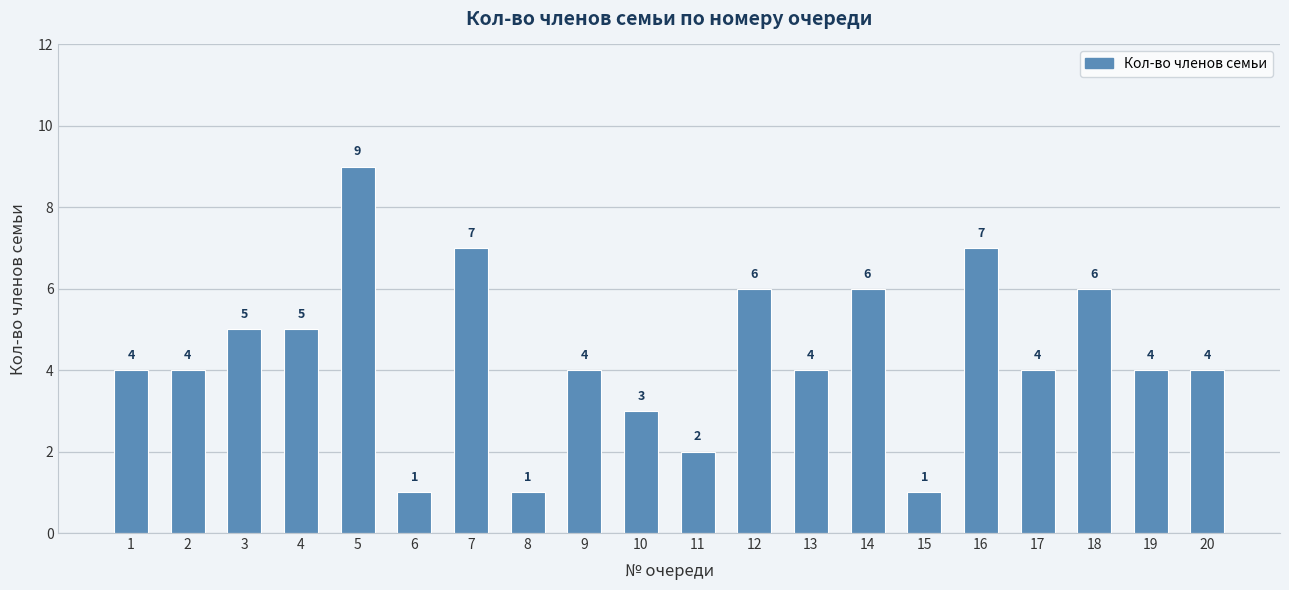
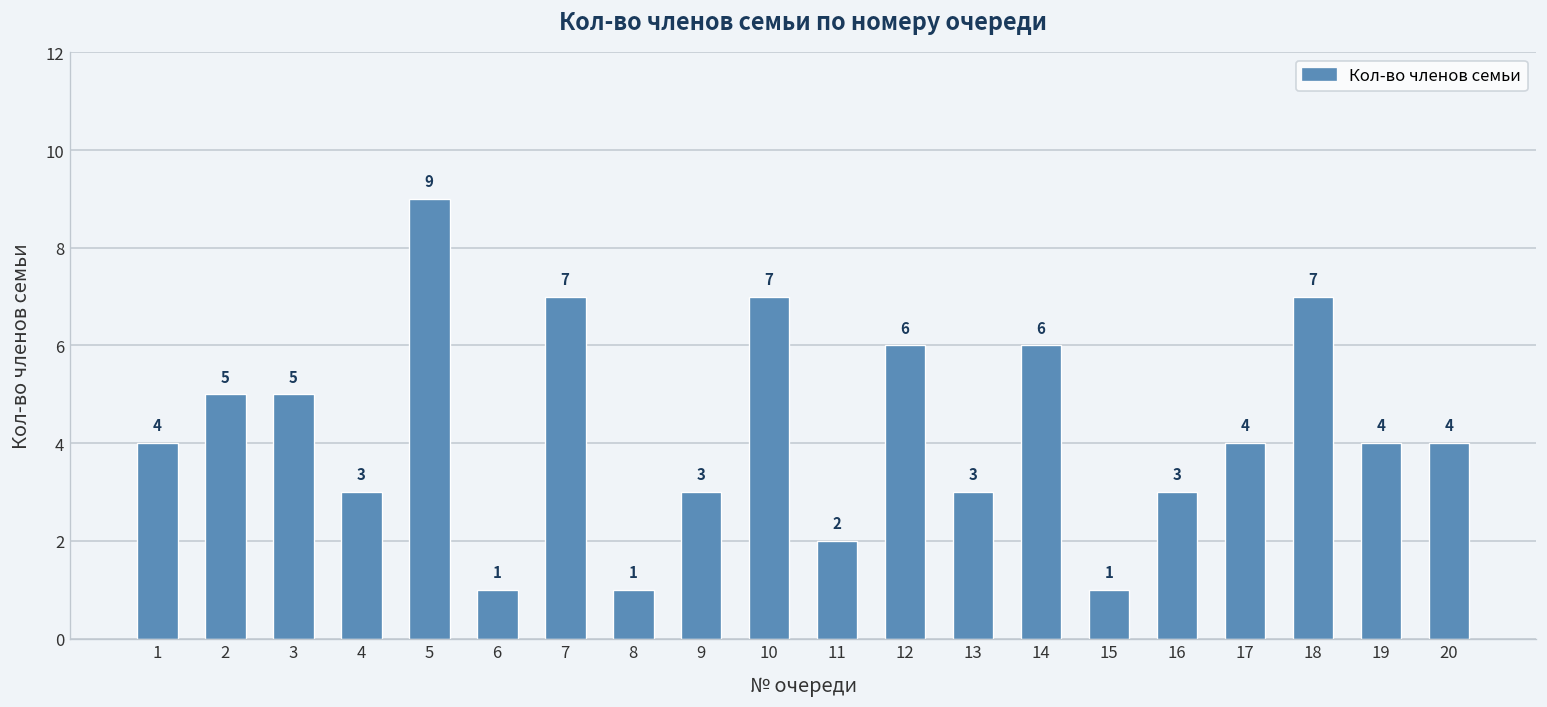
2: 4 -> 5
4: 5 -> 3
9: 4 -> 3
10: 3 -> 7
13: 4 -> 3
16: 7 -> 3
18: 6 -> 7
